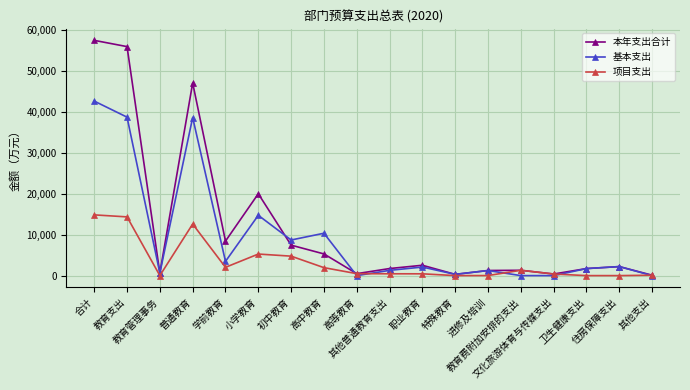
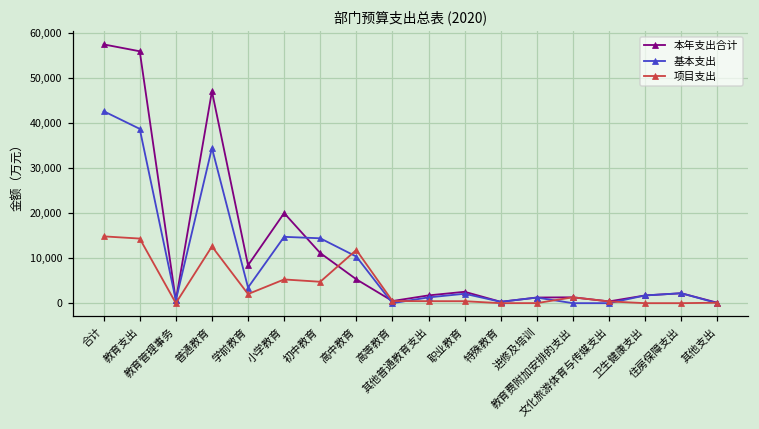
基本支出, 普通教育: 39,000 -> 34,000
本年支出合计, 初中教育: 7,000 -> 11,000
基本支出, 初中教育: 9,000 -> 14,000
项目支出, 高中教育: 2,000 -> 12,000
